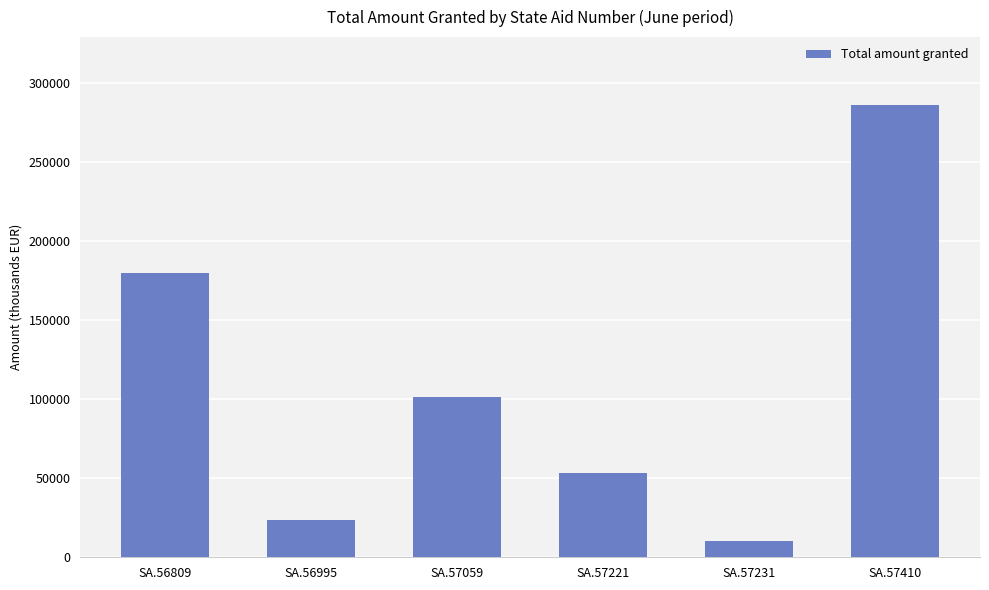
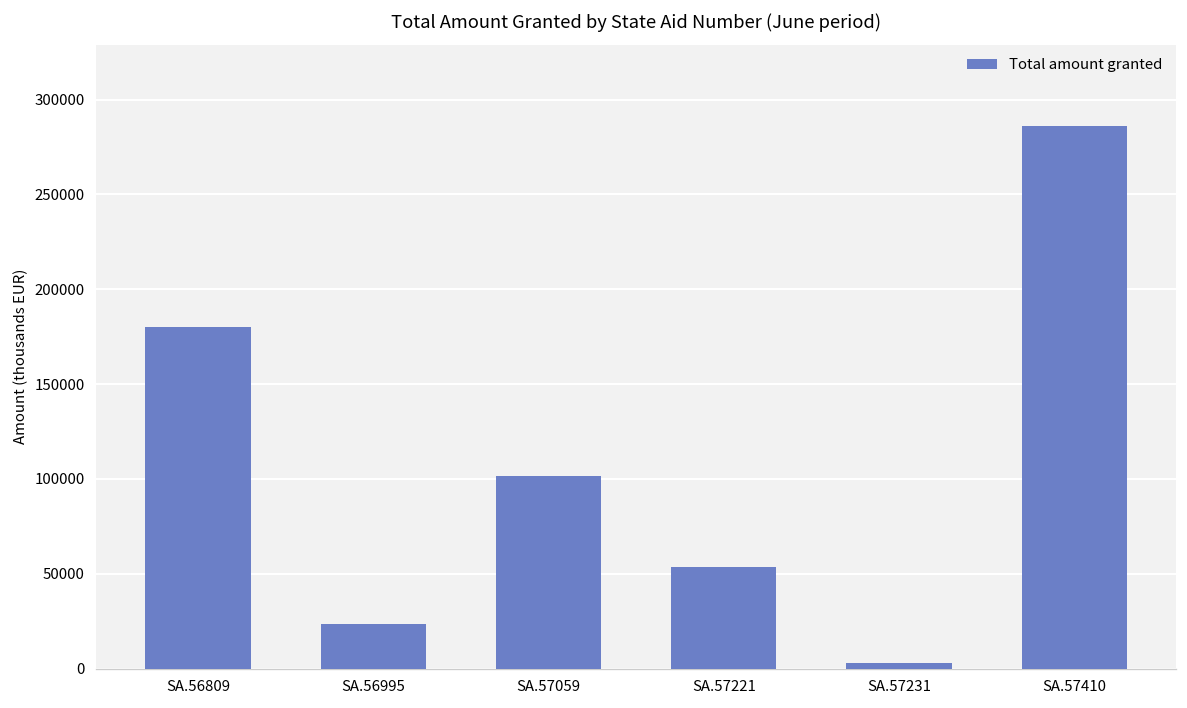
SA.57231: 10000 -> 3000
